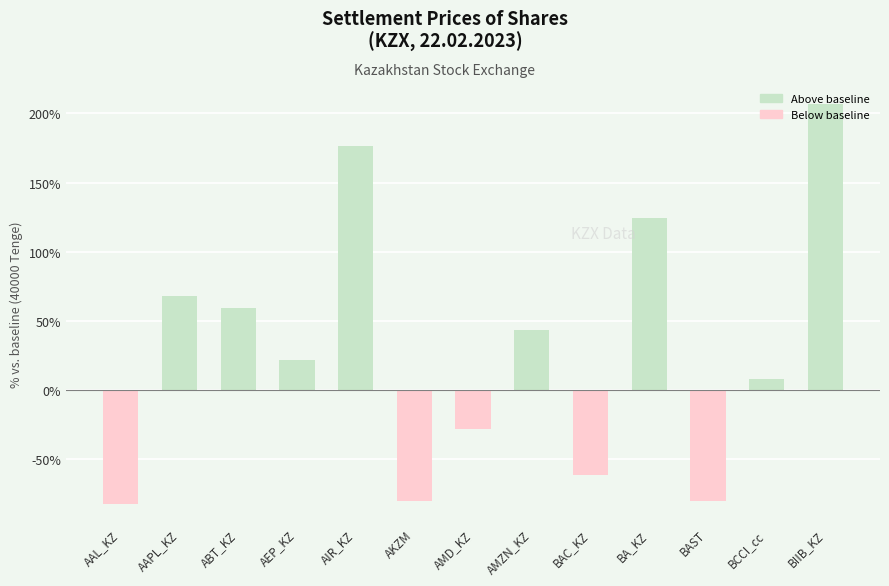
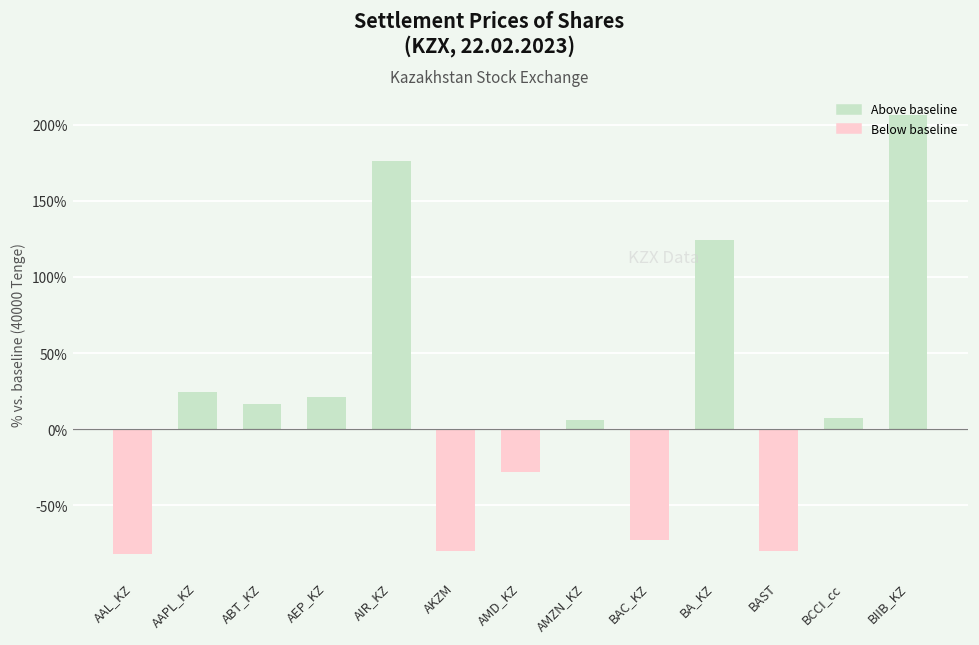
AAPL_KZ: 68% -> 25%
ABT_KZ: 59% -> 17%
AMZN_KZ: 43% -> 6%
BAC_KZ: -61% -> -73%
